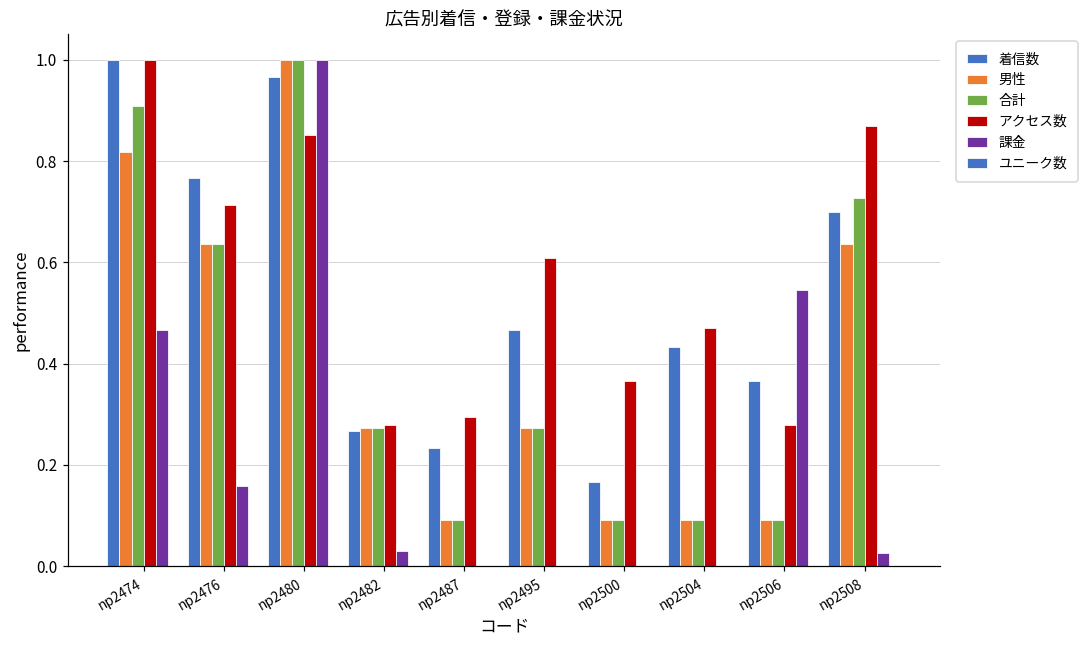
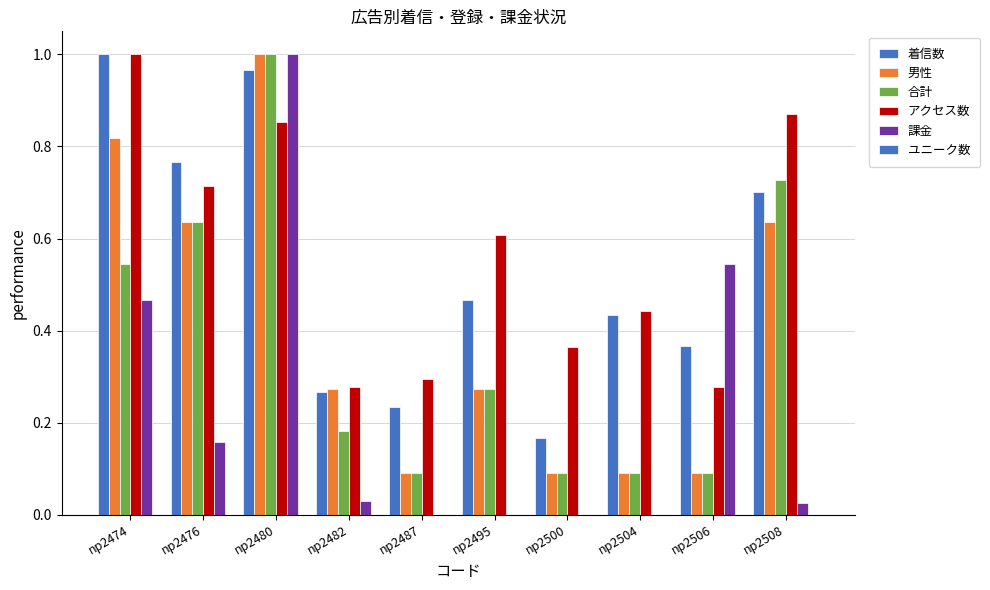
合計, np2474: 0.91 -> 0.55
合計, np2482: 0.27 -> 0.18
アクセス数, np2504: 0.47 -> 0.44
